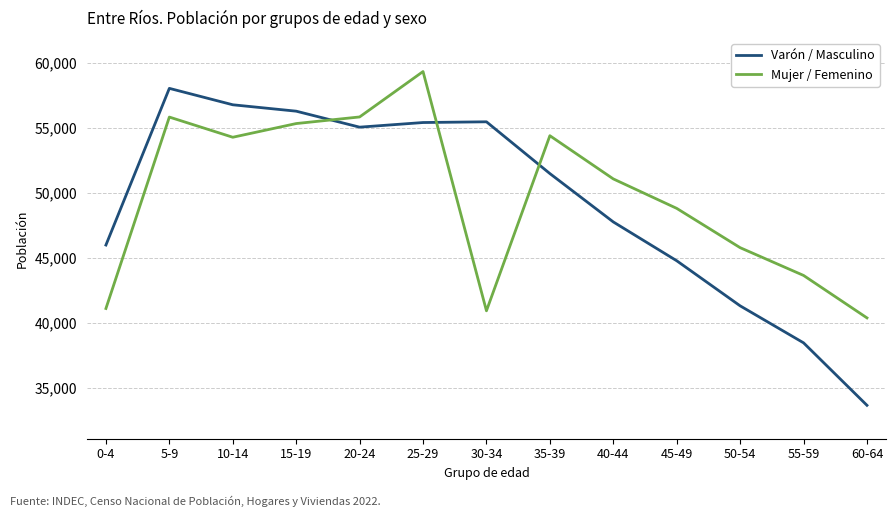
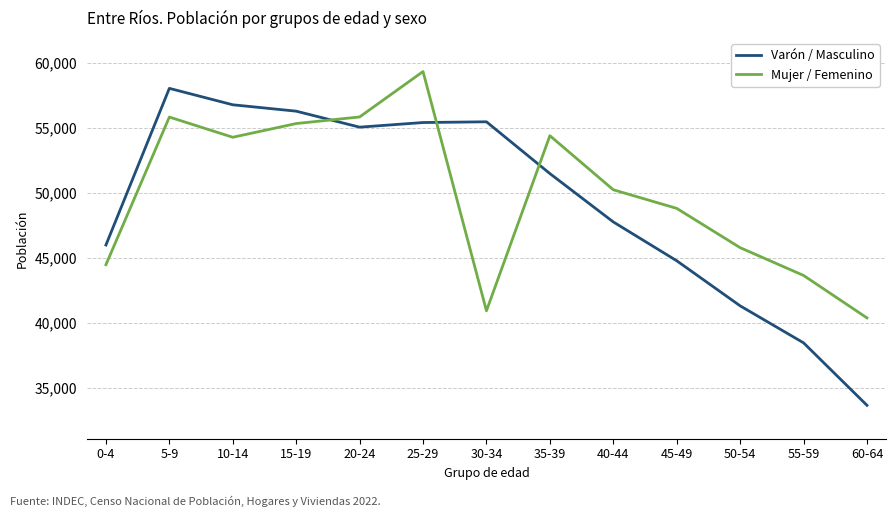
Mujer / Femenino, 0-4: 41,100 -> 44,500
Mujer / Femenino, 40-44: 51,100 -> 50,200
